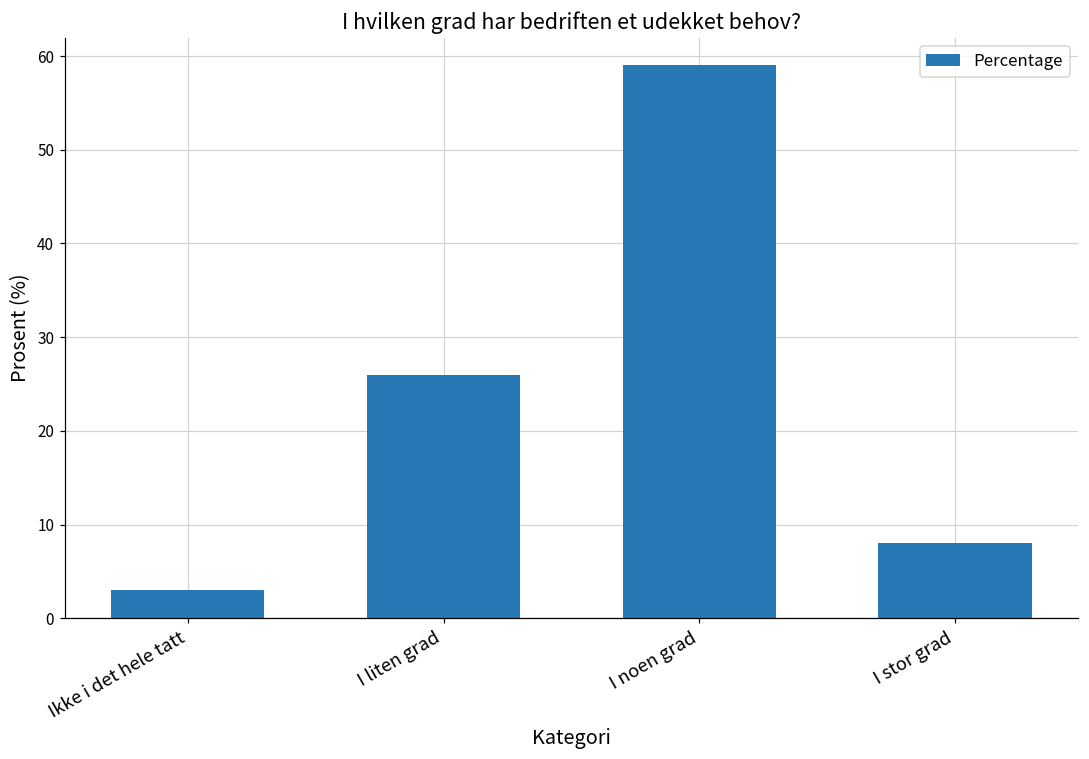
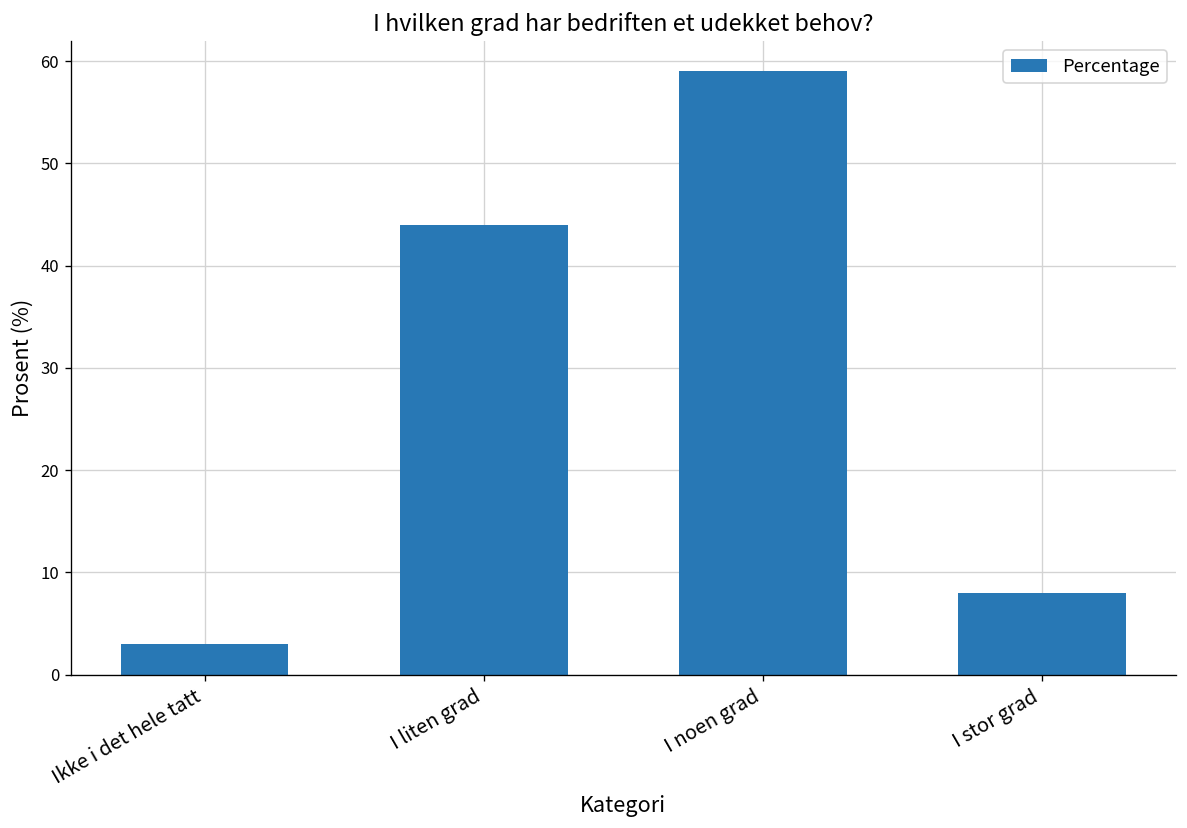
I liten grad: 26 -> 44
